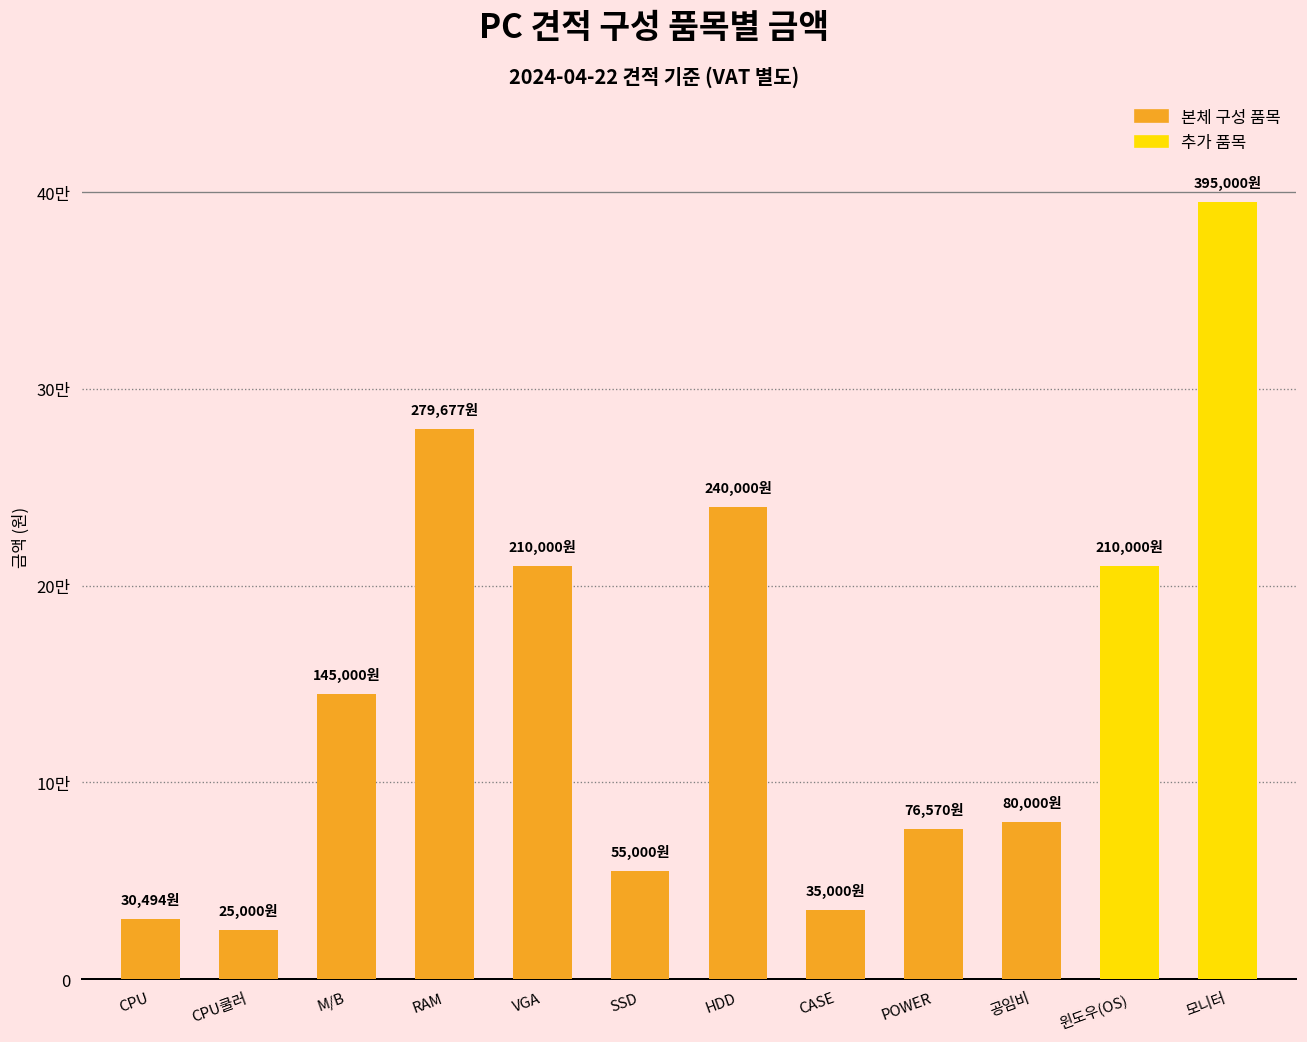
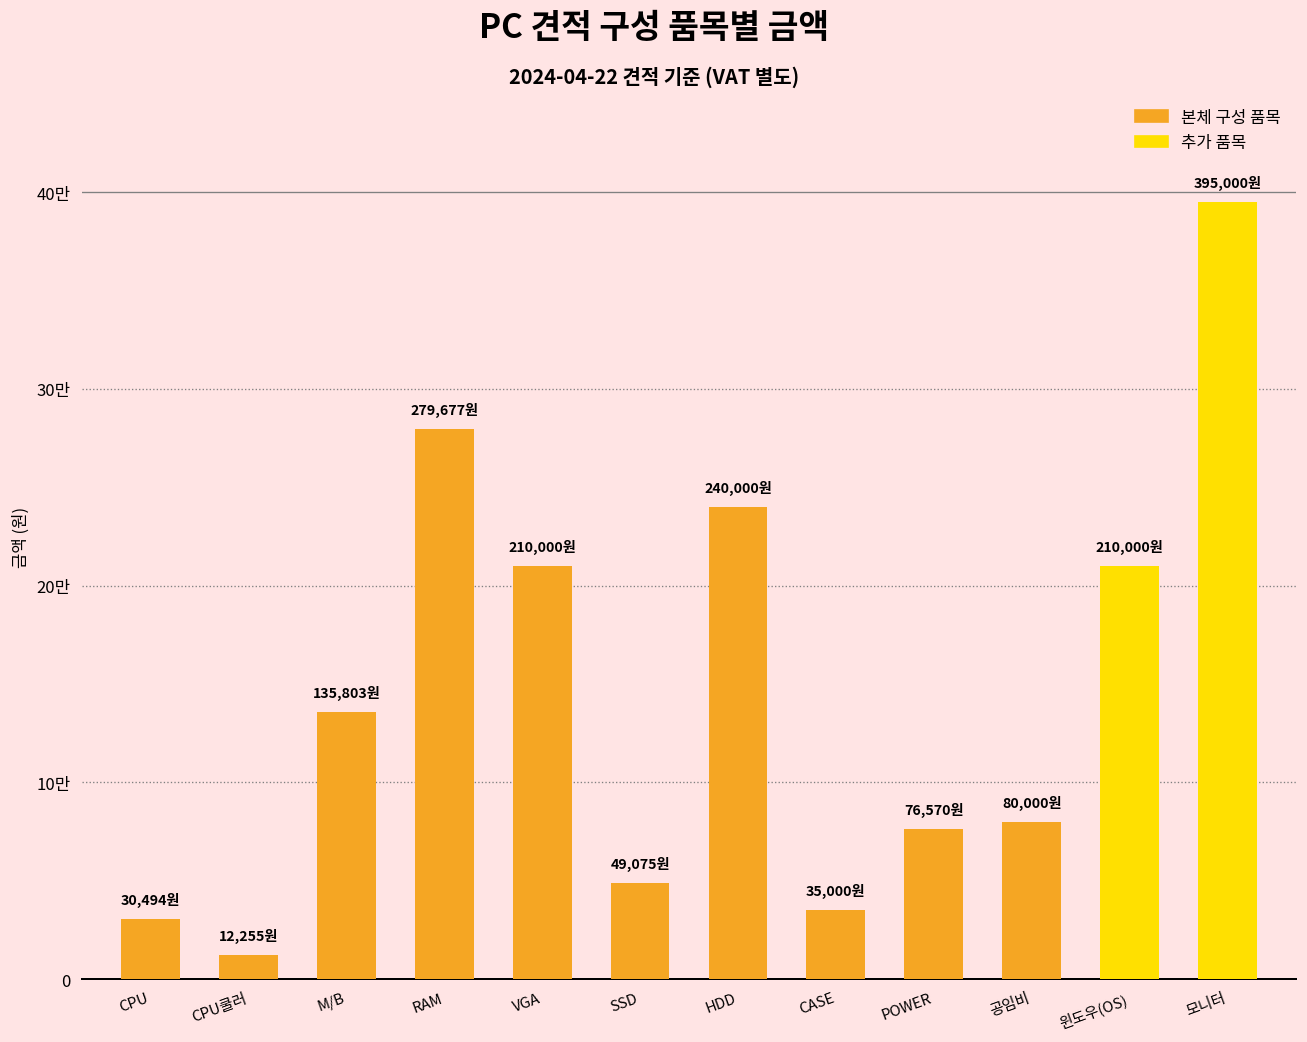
CPU쿨러: 25,000원 -> 12,255원
M/B: 145,000원 -> 135,803원
SSD: 55,000원 -> 49,075원
